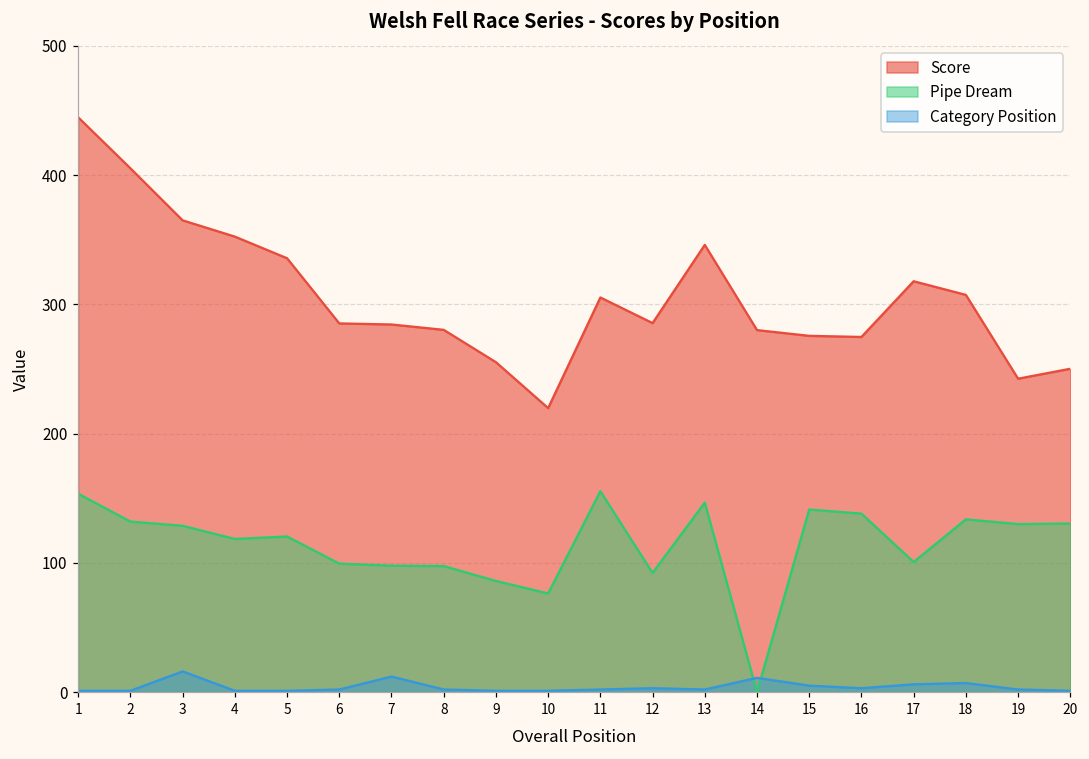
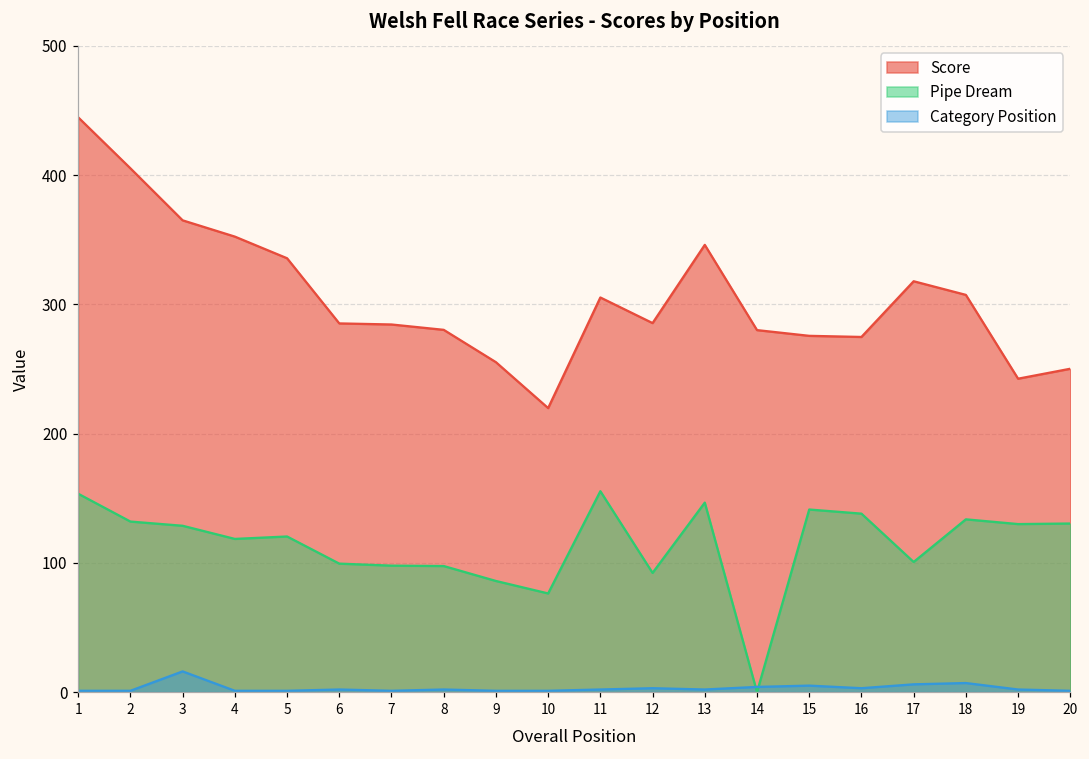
Category Position, 7: 12 -> 1
Category Position, 14: 11 -> 4
